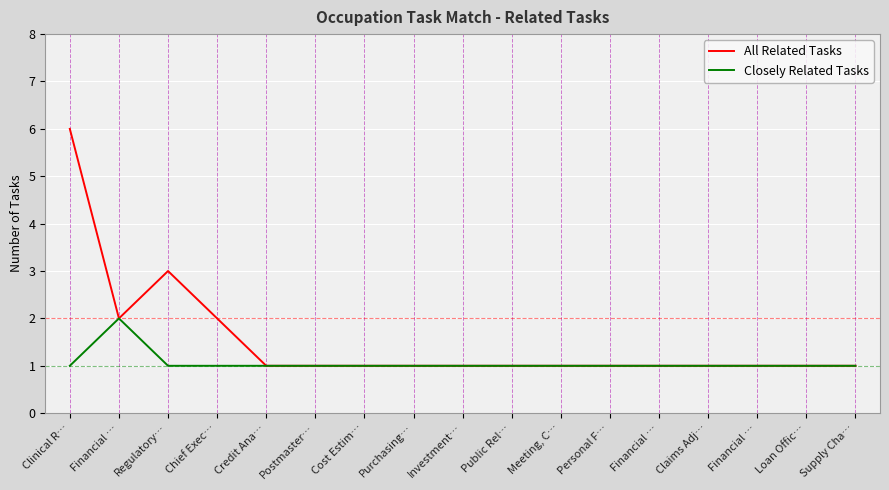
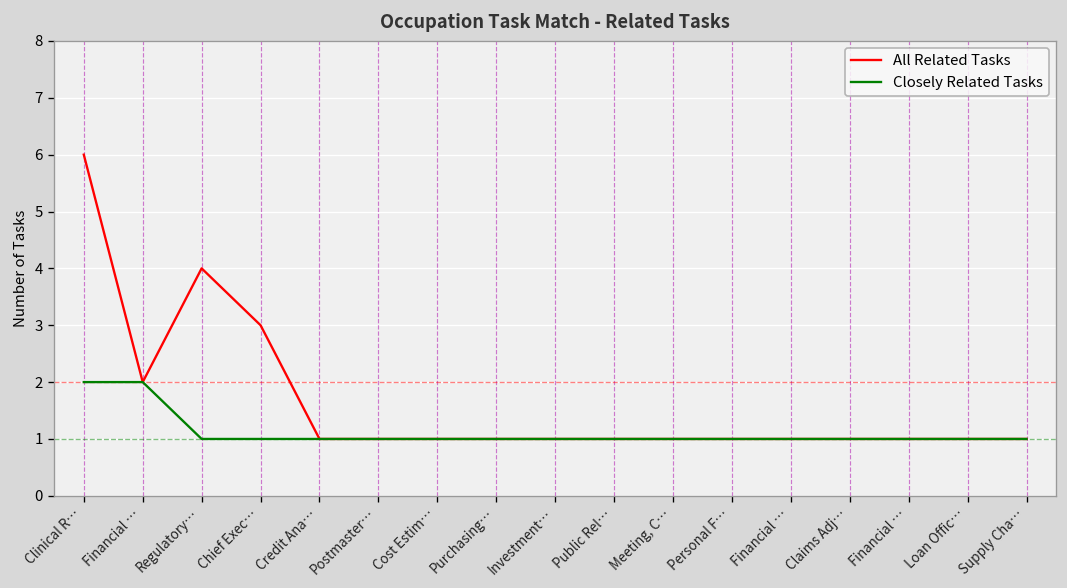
Closely Related Tasks, Clinical R…: 1 -> 2
All Related Tasks, Regulatory…: 3 -> 4
All Related Tasks, Chief Exec…: 2 -> 3
